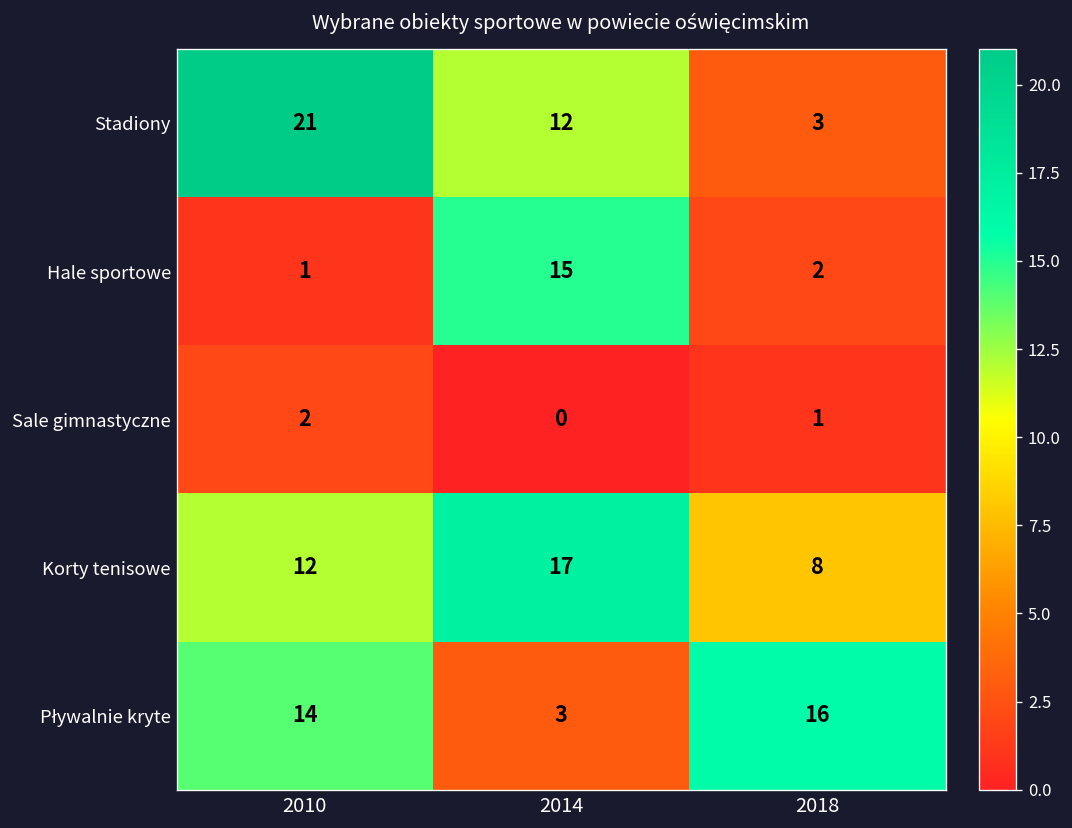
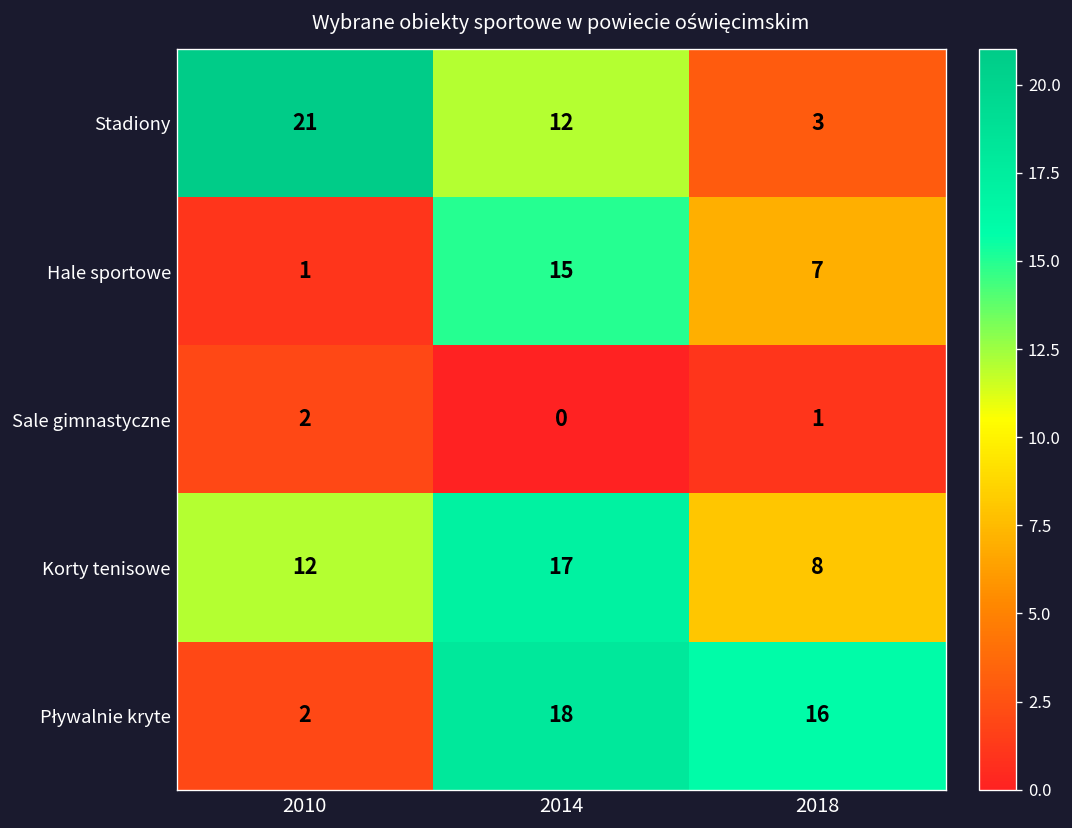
Hale sportowe, 2018: 2 -> 7
Pływalnie kryte, 2010: 14 -> 2
Pływalnie kryte, 2014: 3 -> 18
